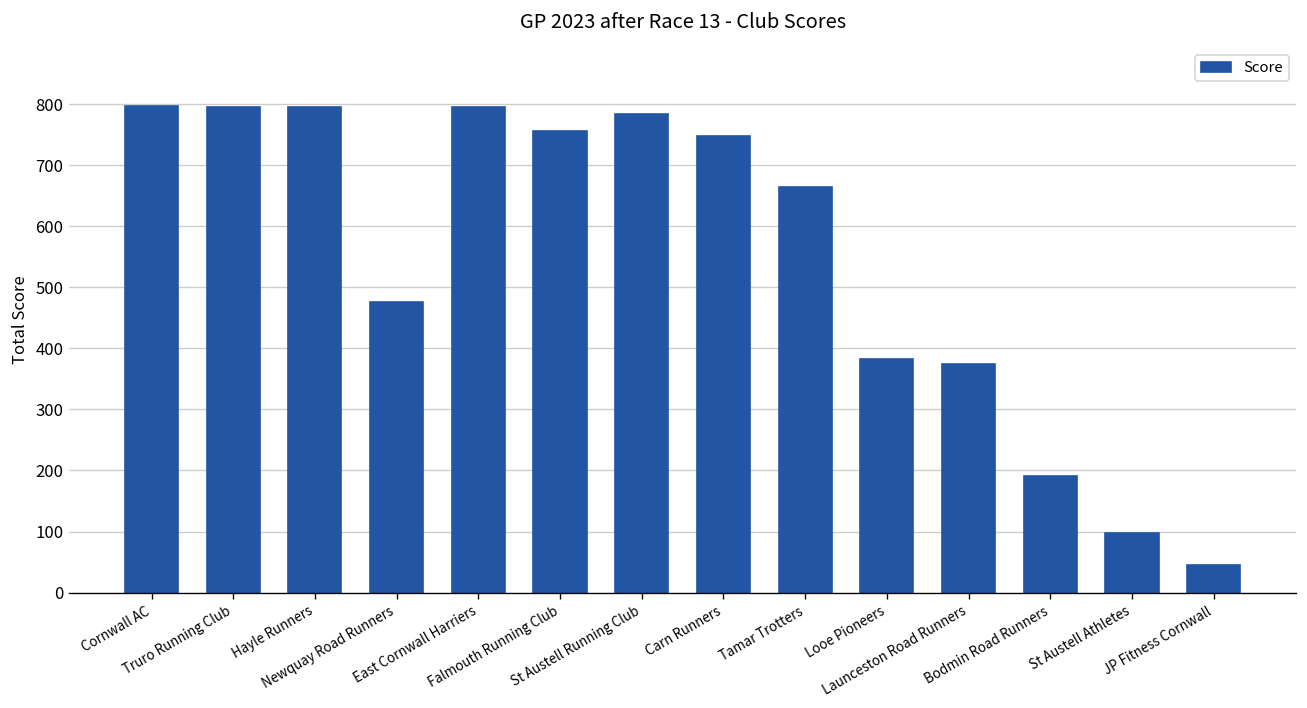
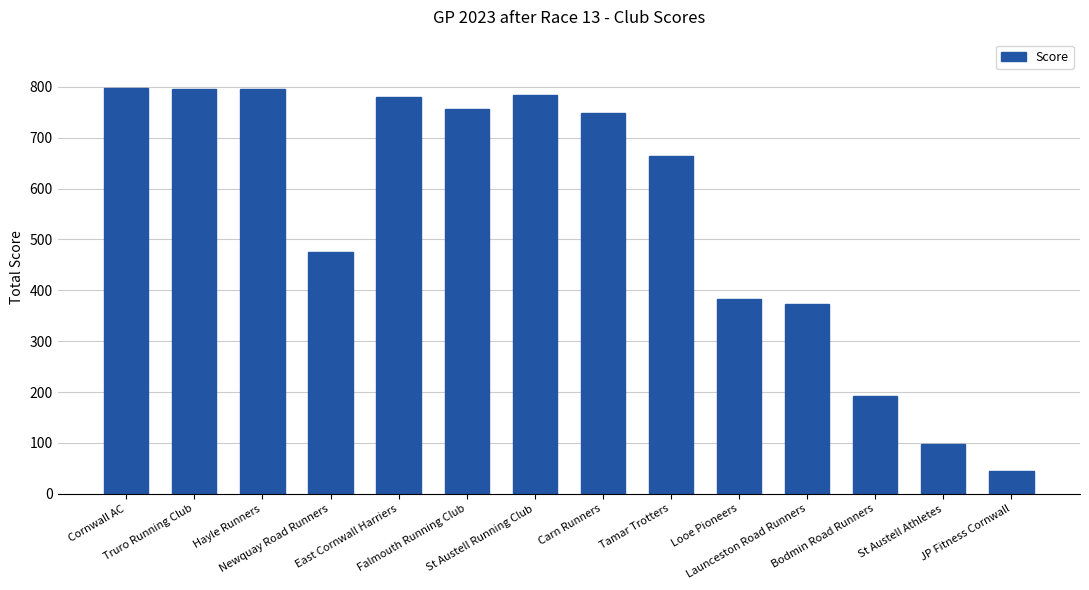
East Cornwall Harriers: 800 -> 780
